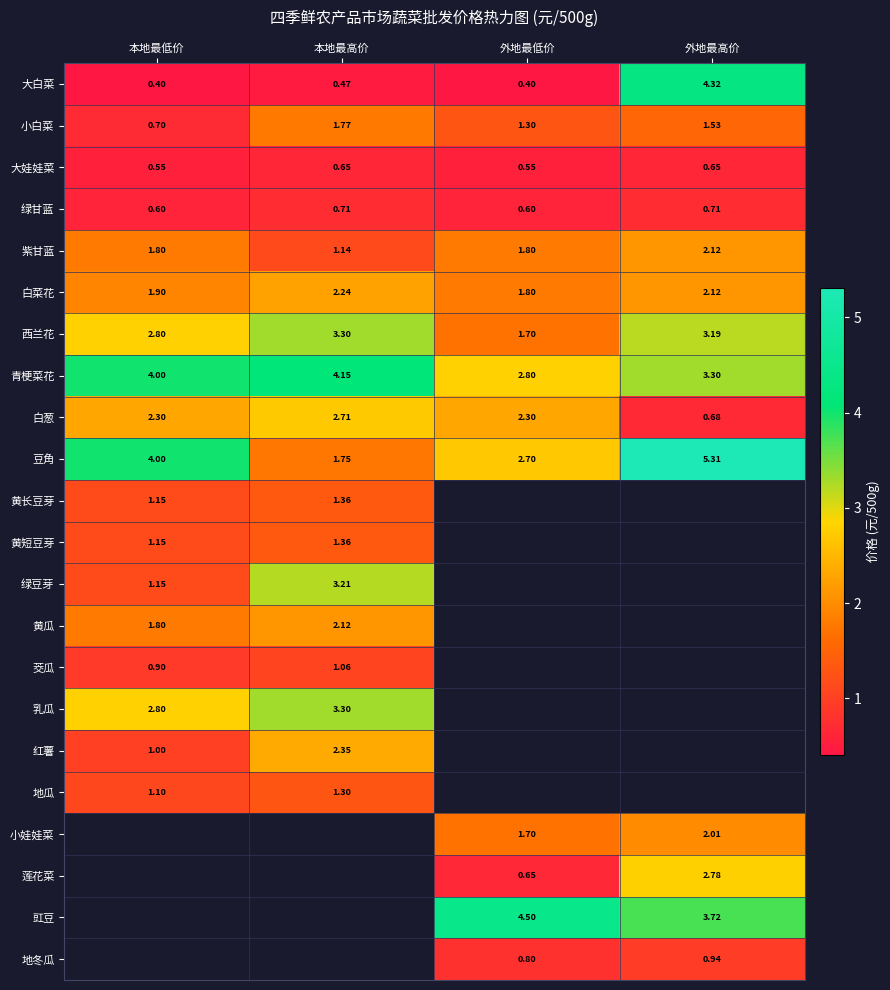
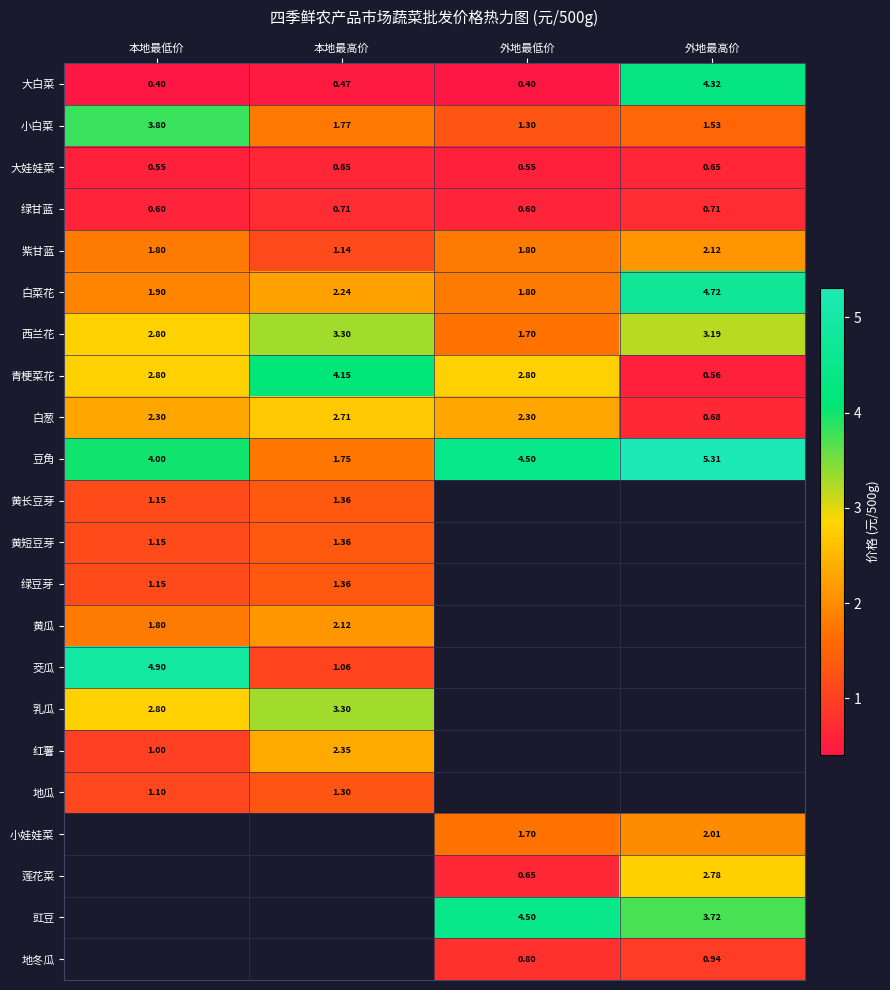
小白菜, 本地最低价: 0.70 -> 3.80
白菜花, 外地最高价: 2.12 -> 4.72
青梗菜花, 本地最低价: 4.00 -> 2.80
青梗菜花, 外地最高价: 3.30 -> 0.56
豆角, 外地最低价: 2.70 -> 4.50
绿豆芽, 本地最高价: 3.21 -> 1.36
茭瓜, 本地最低价: 0.90 -> 4.90
